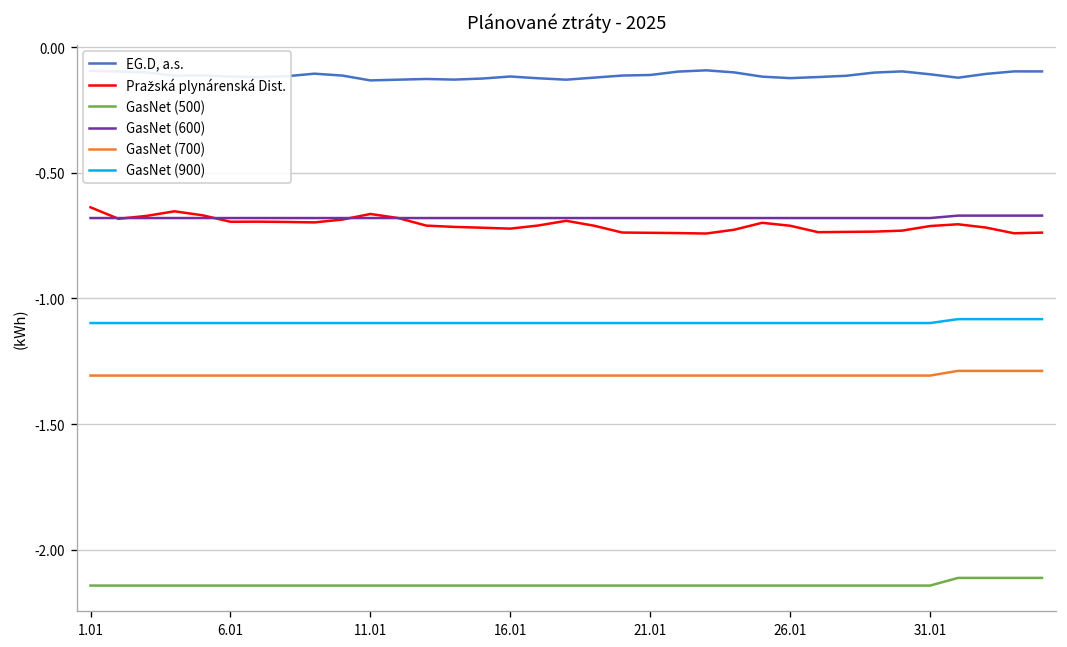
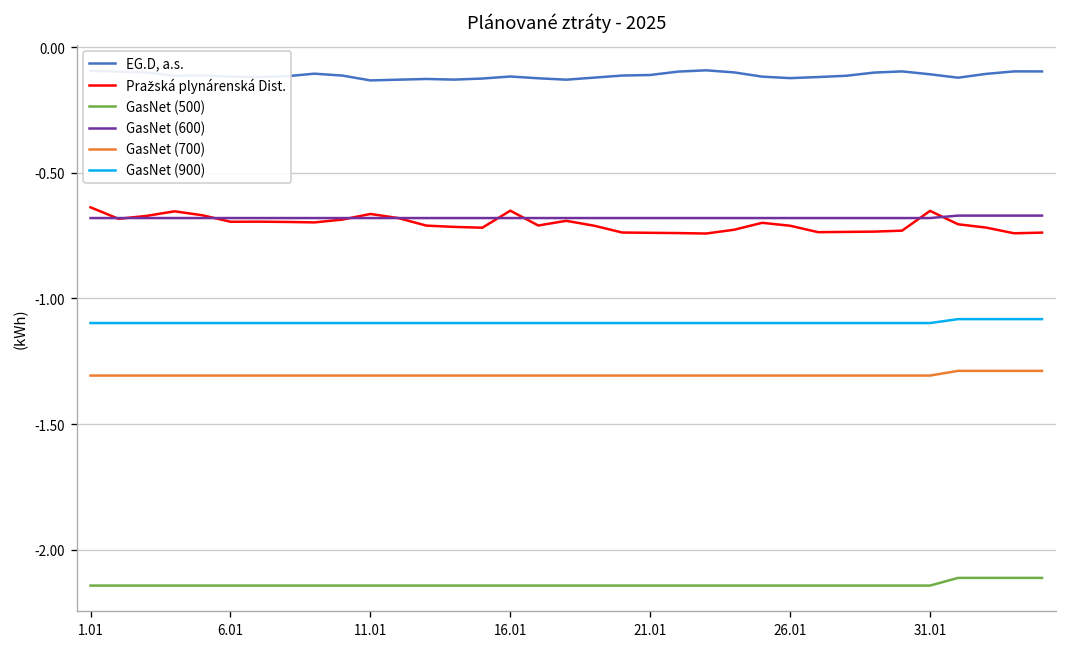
Pražská plynárenská Dist., 16.01: -0.72 -> -0.65
Pražská plynárenská Dist., 31.01: -0.71 -> -0.65
